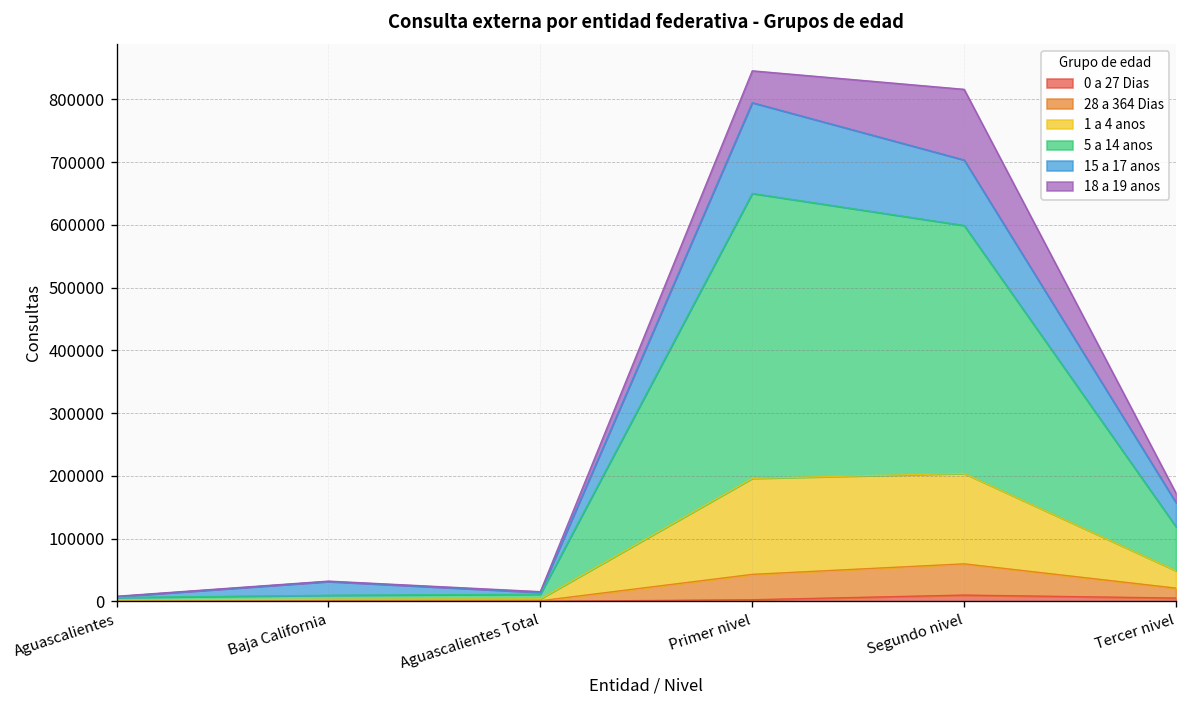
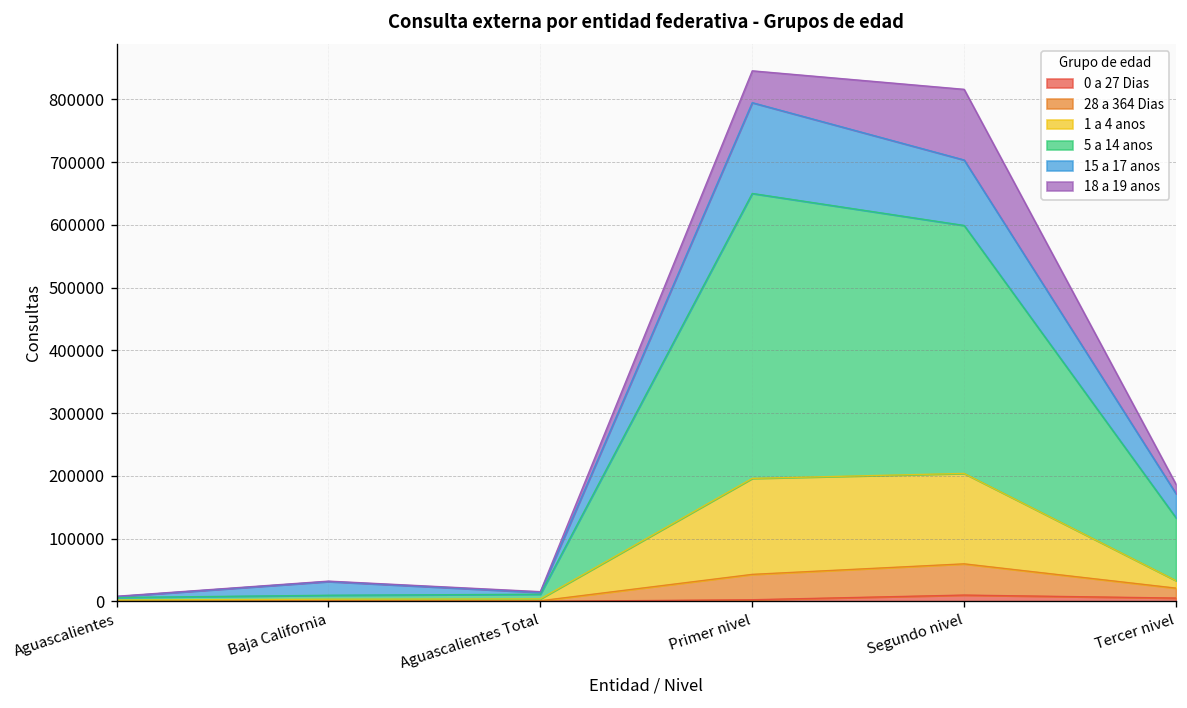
1 a 4 anos, Tercer nivel: 30000 -> 10000
5 a 14 anos, Tercer nivel: 70000 -> 100000
